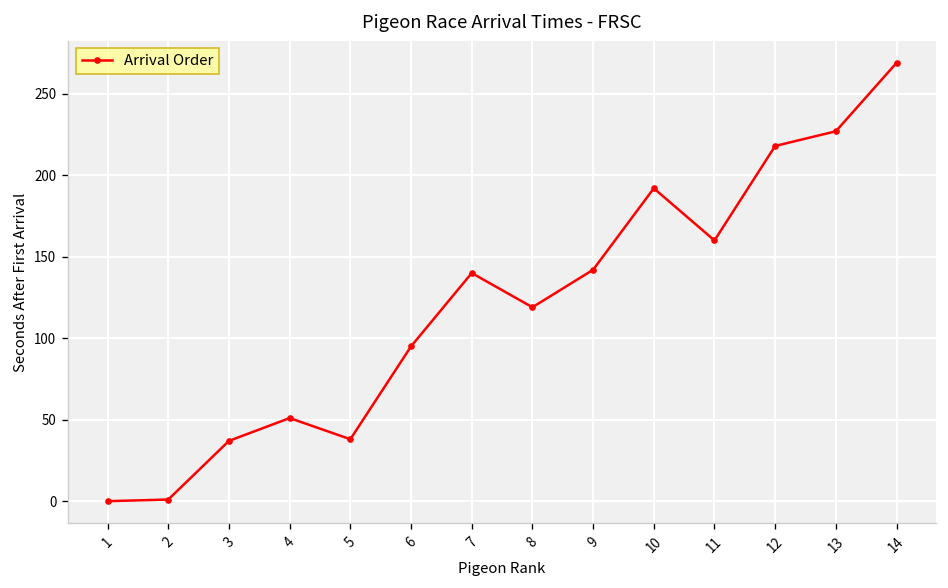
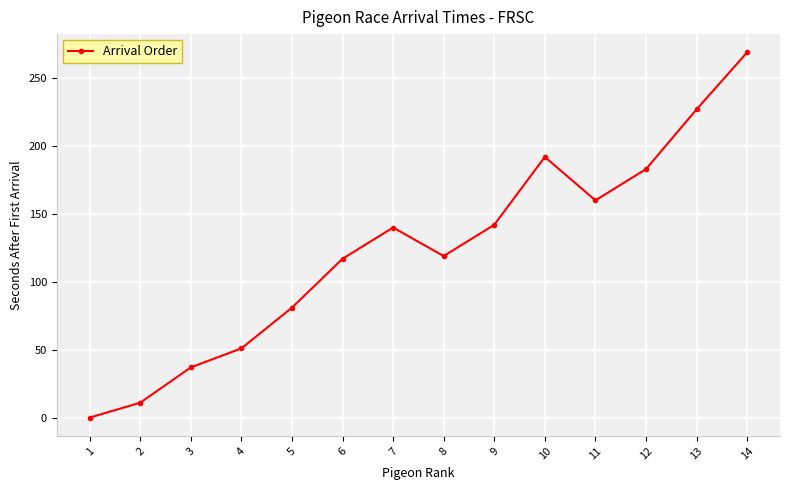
2: 1 -> 11
5: 38 -> 81
6: 95 -> 117
12: 218 -> 183
